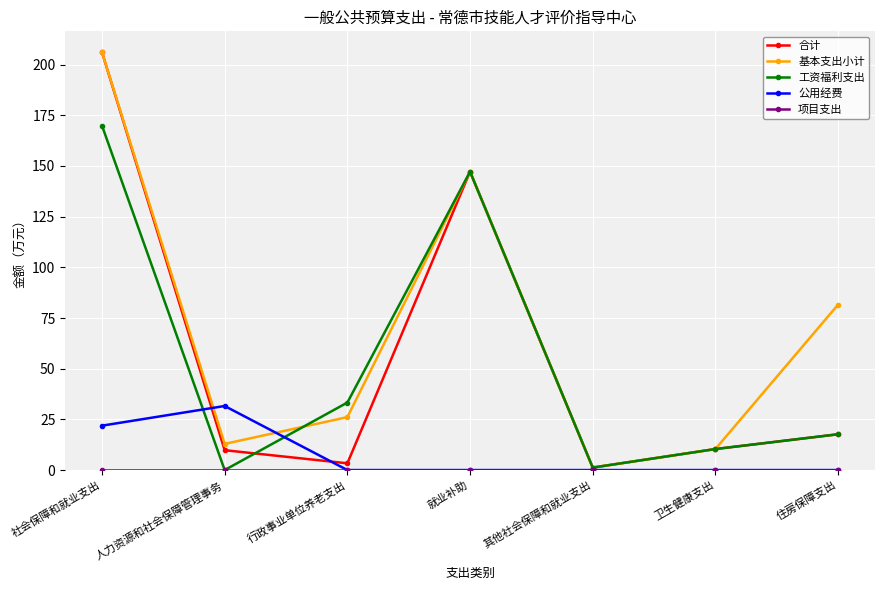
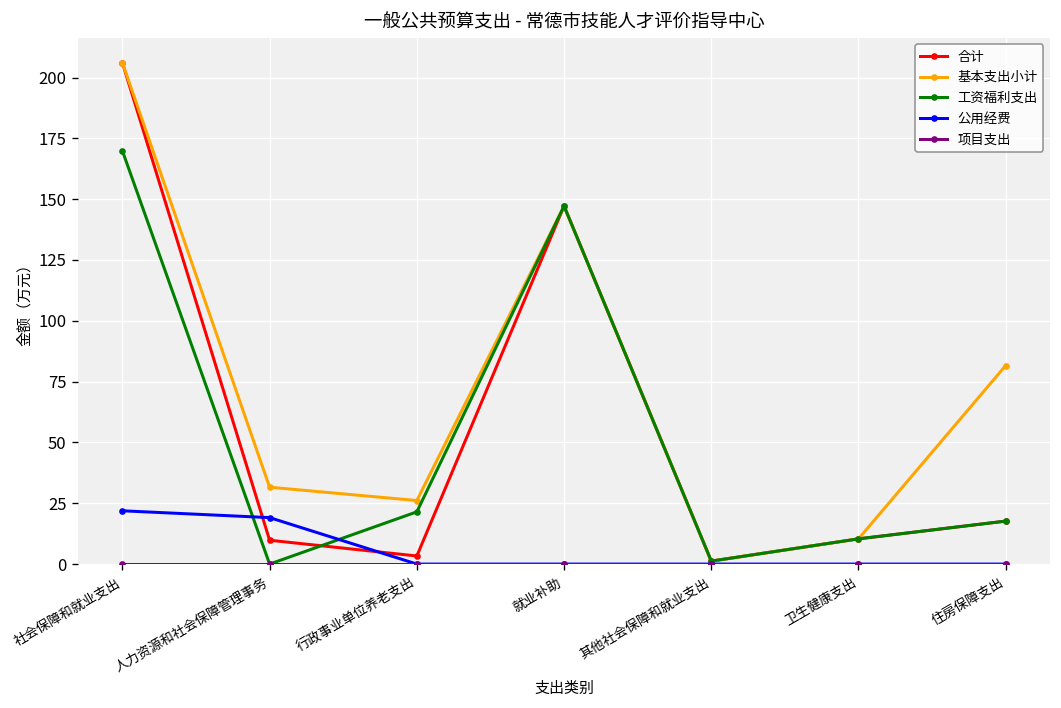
基本支出小计, 人力资源和社会保障管理事务: 13 -> 32
公用经费, 人力资源和社会保障管理事务: 32 -> 19
工资福利支出, 行政事业单位养老支出: 33 -> 21
